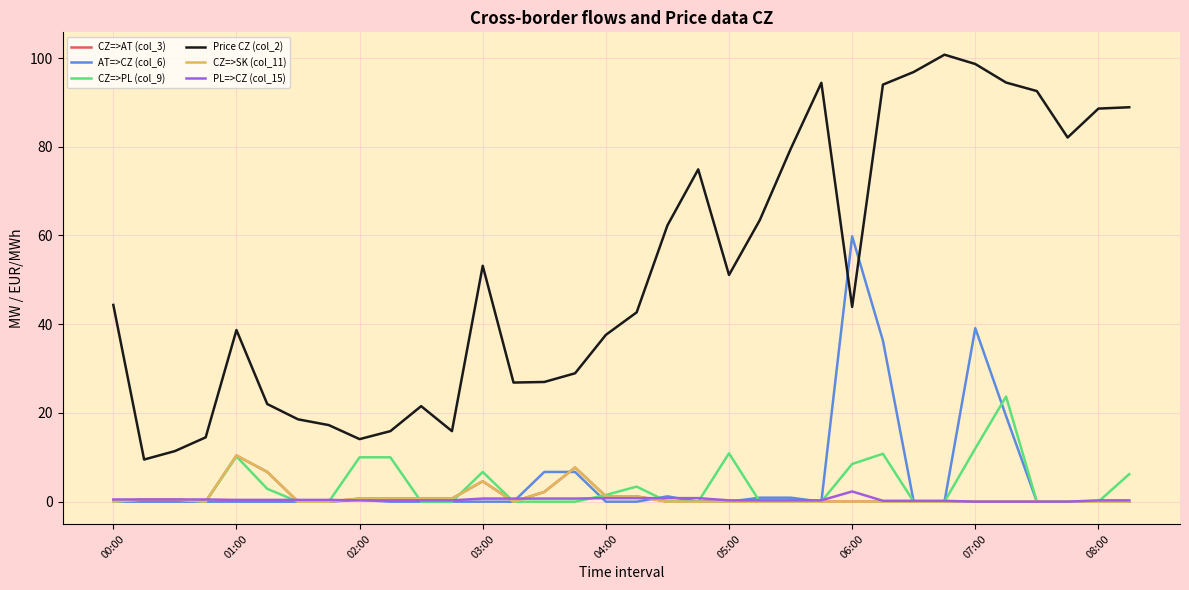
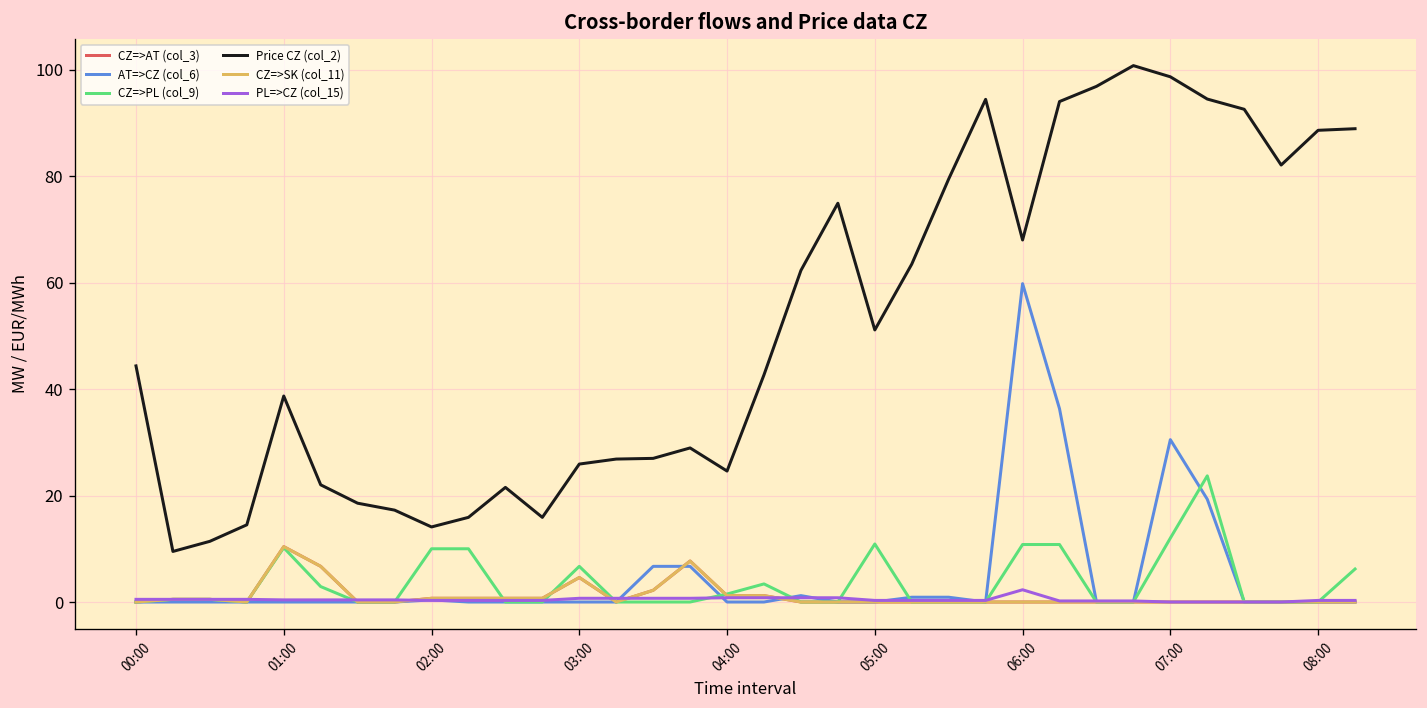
Price CZ (col_2), 03:00: 53 -> 26
Price CZ (col_2), 04:00: 38 -> 25
CZ=>PL (col_9), 06:00: 9 -> 11
Price CZ (col_2), 06:00: 44 -> 68
AT=>CZ (col_6), 07:00: 39 -> 31
